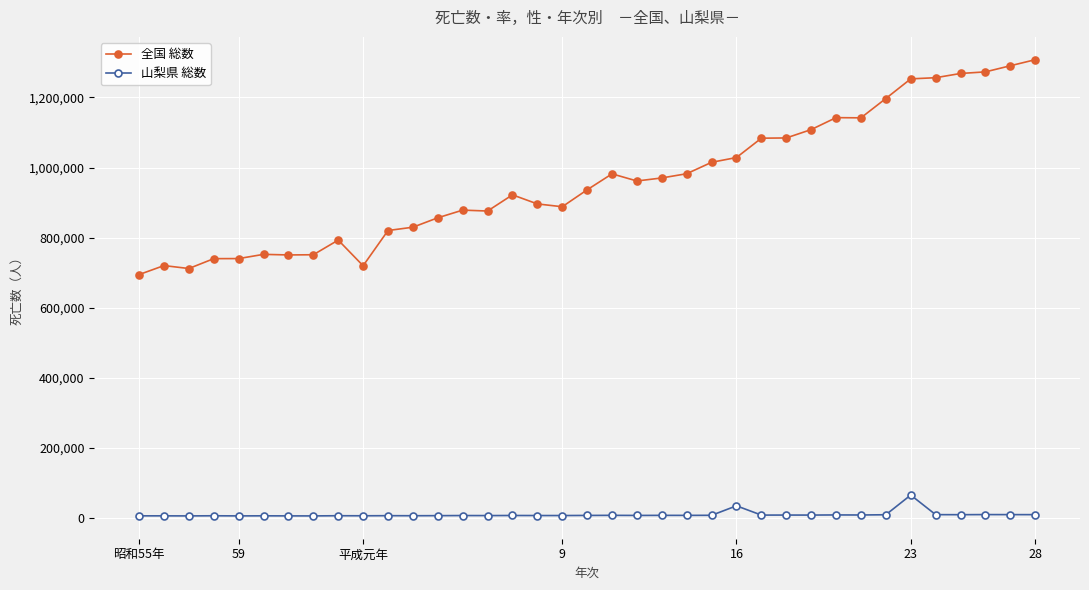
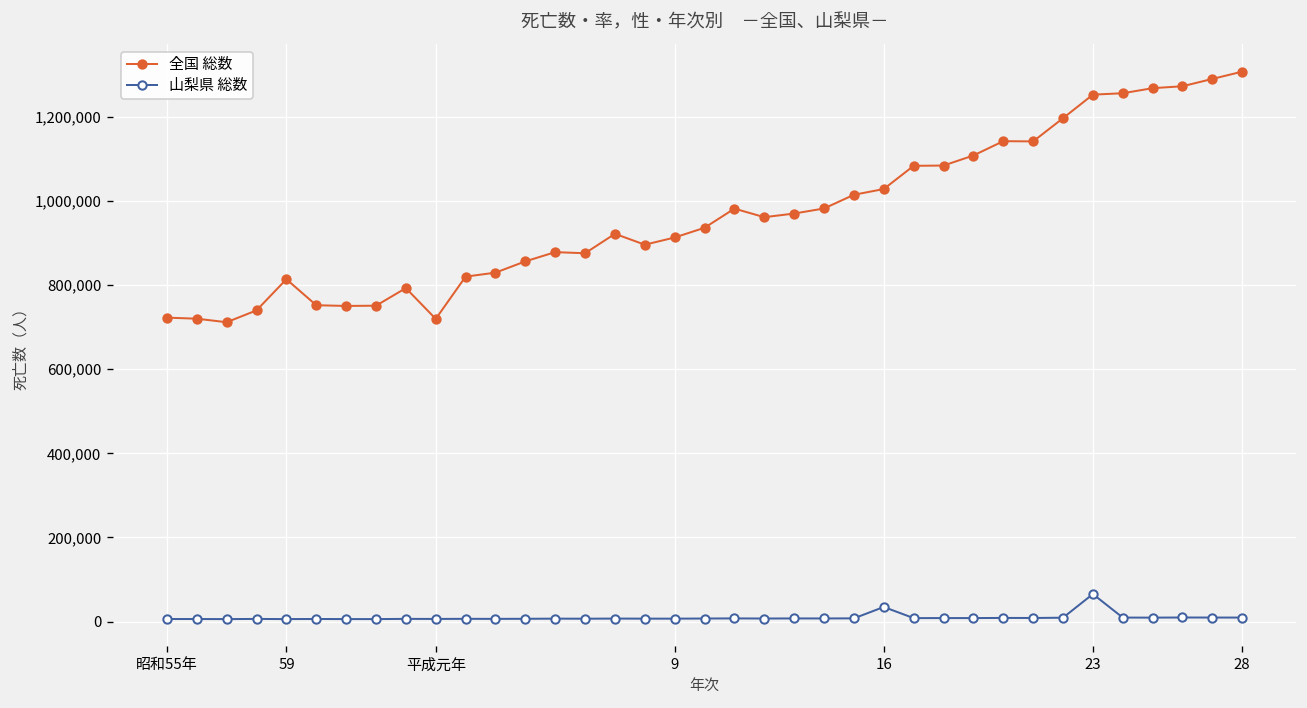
全国 総数, 昭和55年: 690,000 -> 720,000
全国 総数, 59: 740,000 -> 810,000
全国 総数, 9: 890,000 -> 910,000
